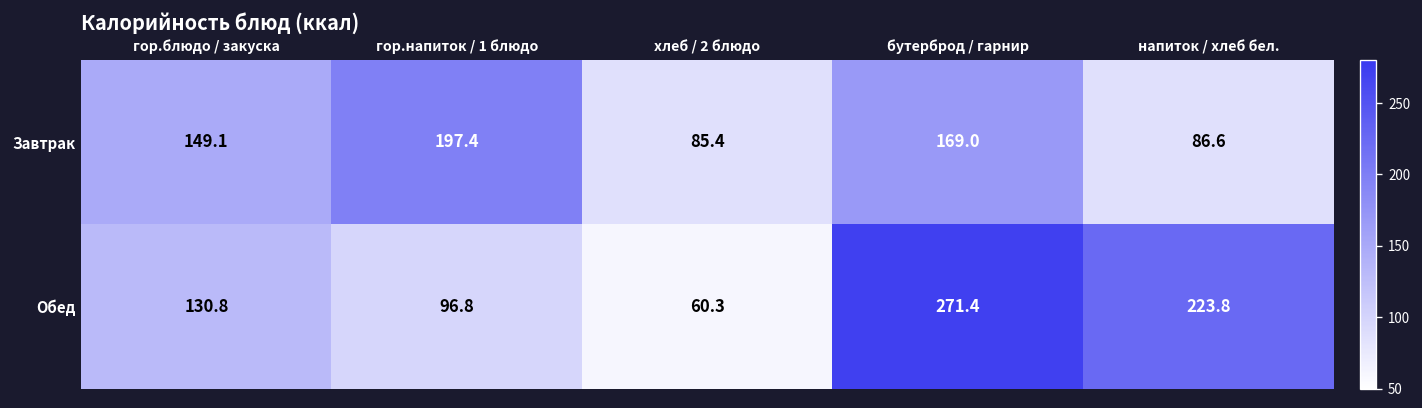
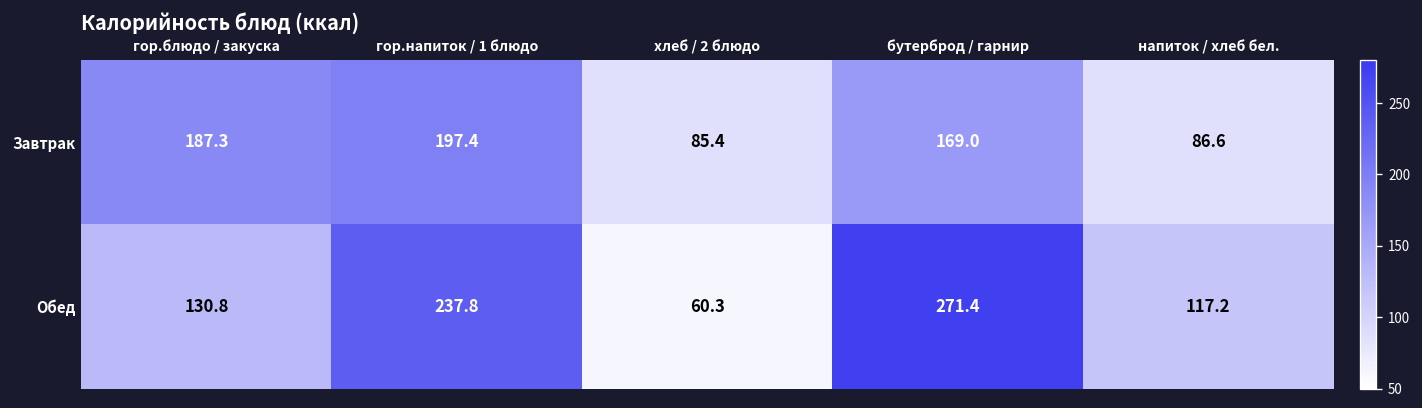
Завтрак, гор.блюдо / закуска: 149.1 -> 187.3
Обед, гор.напиток / 1 блюдо: 96.8 -> 237.8
Обед, напиток / хлеб бел.: 223.8 -> 117.2
